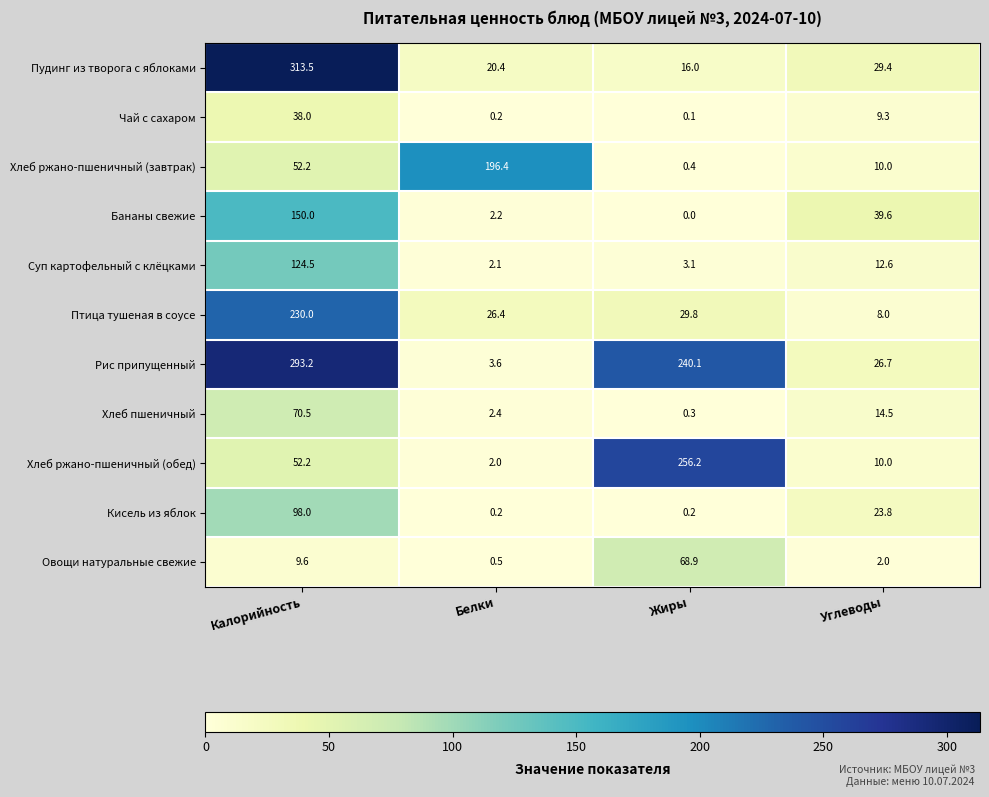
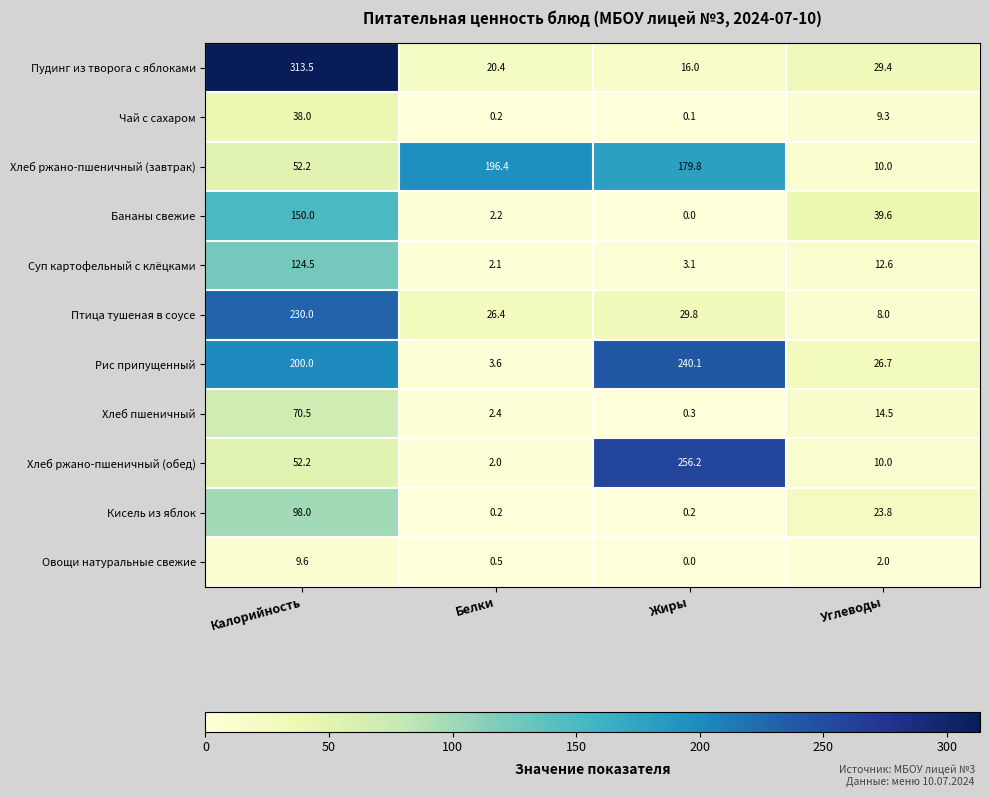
Хлеб ржано-пшеничный (завтрак), Жиры: 0.4 -> 179.8
Рис припущенный, Калорийность: 293.2 -> 200.0
Овощи натуральные свежие, Жиры: 68.9 -> 0.0
